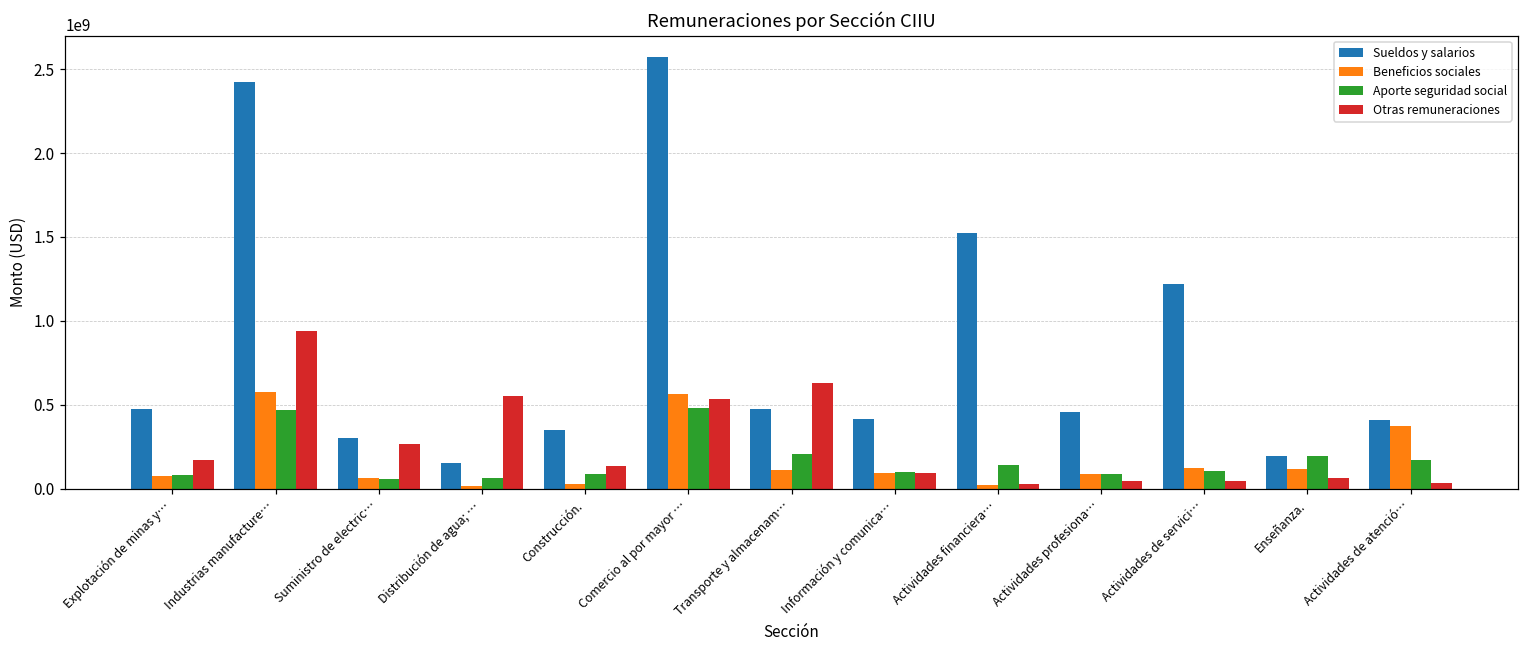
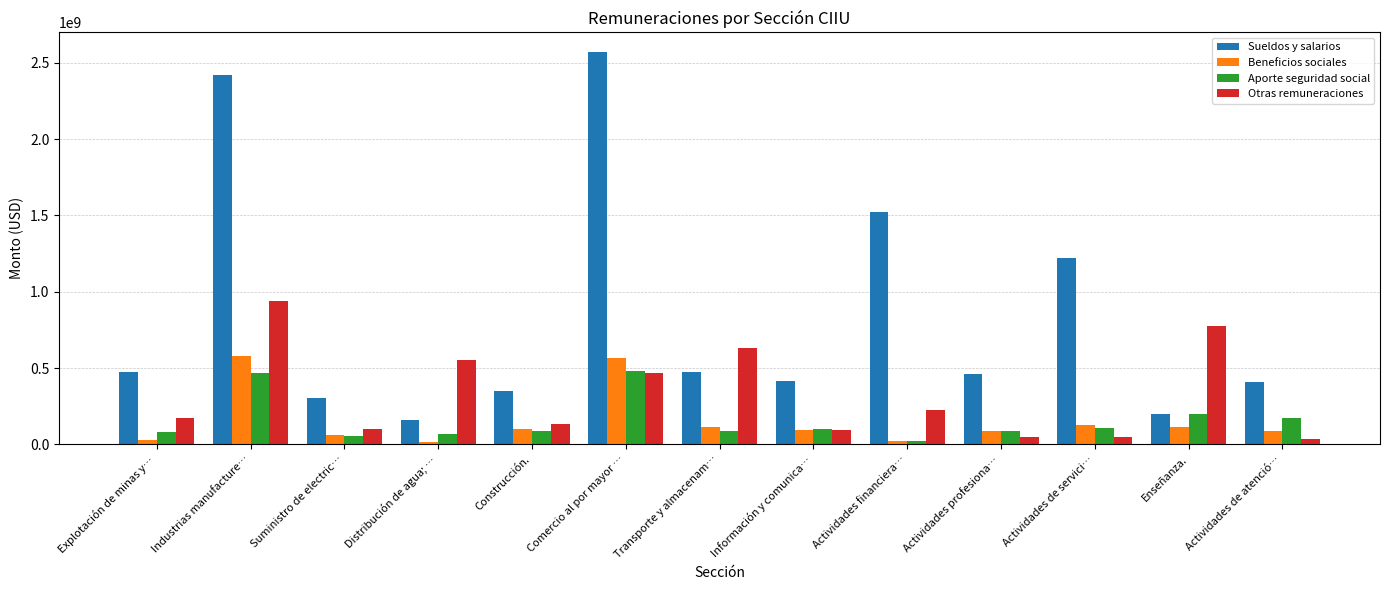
Beneficios sociales, Explotación de minas y…: 80000000 -> 30000000
Otras remuneraciones, Suministro de electric…: 270000000 -> 100000000
Beneficios sociales, Construcción.: 30000000 -> 100000000
Otras remuneraciones, Comercio al por mayor …: 530000000 -> 470000000
Aporte seguridad social, Transporte y almacenam…: 210000000 -> 90000000
Aporte seguridad social, Actividades financiera…: 140000000 -> 20000000
Otras remuneraciones, Actividades financiera…: 30000000 -> 220000000
Otras remuneraciones, Enseñanza.: 60000000 -> 770000000
Beneficios sociales, Actividades de atenció…: 380000000 -> 90000000
